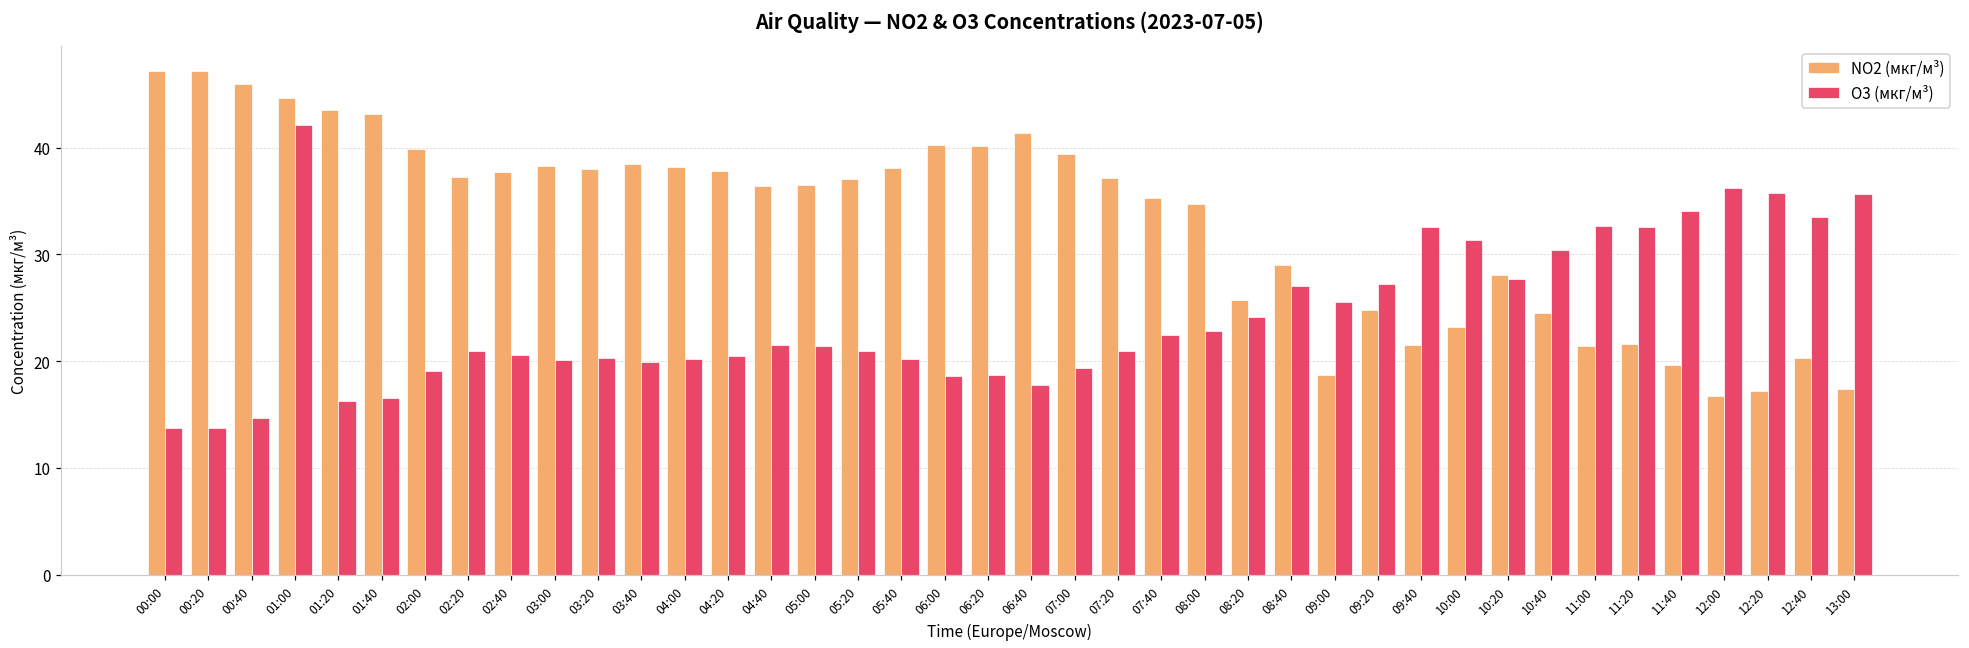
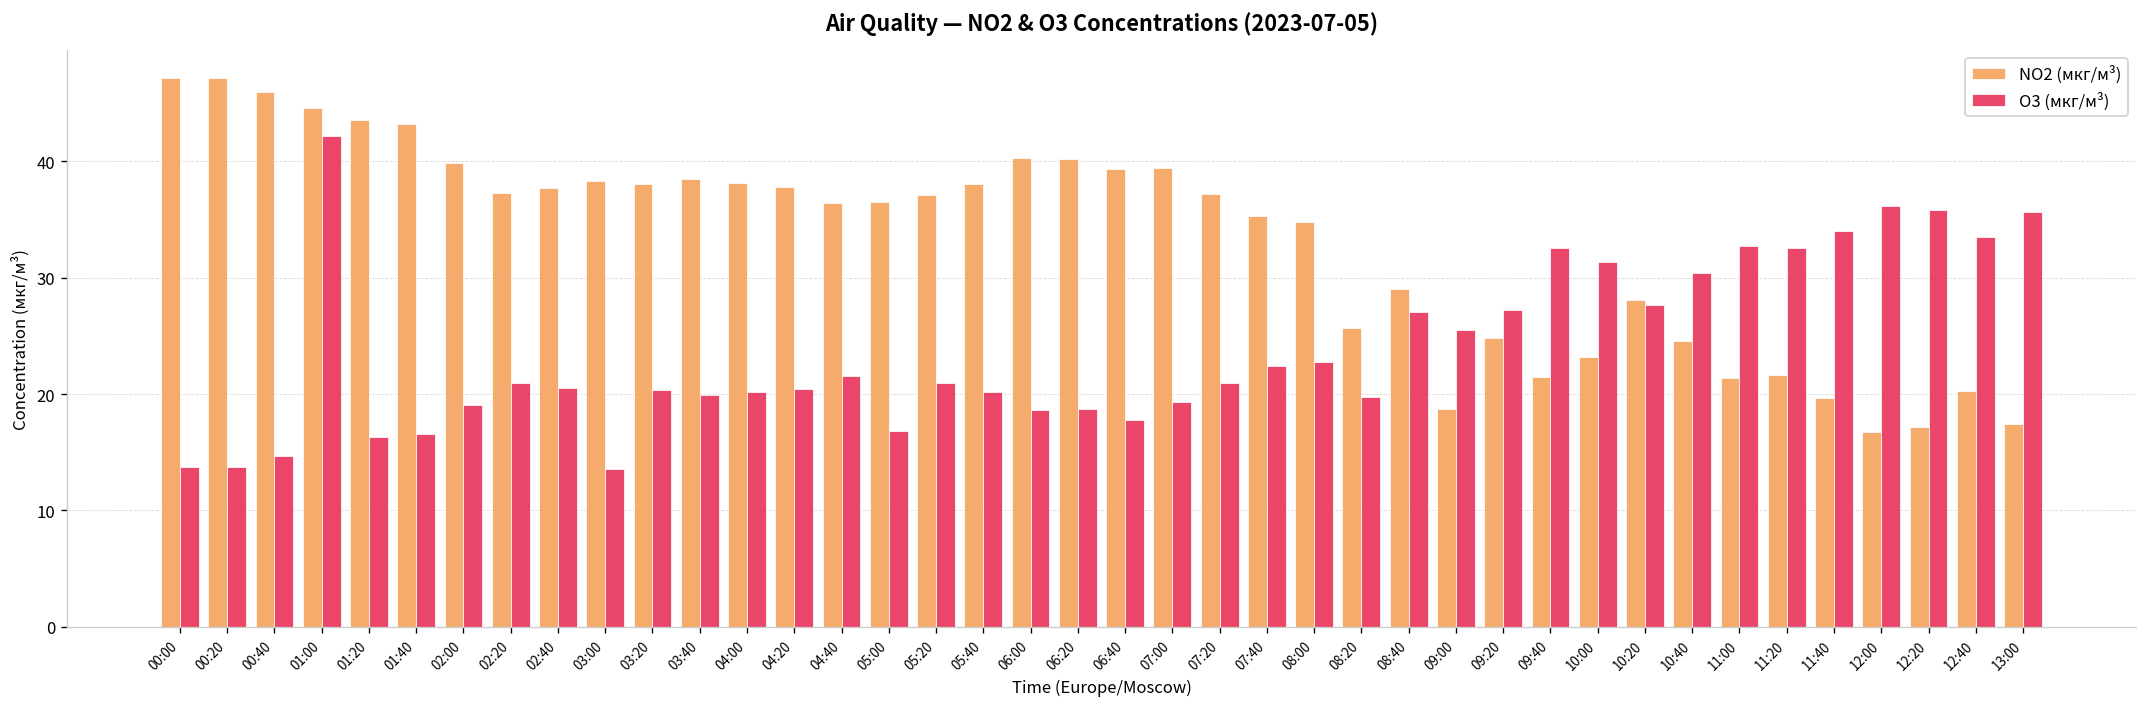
O3 (мкг/м³), 03:00: 20 -> 14
O3 (мкг/м³), 05:00: 21 -> 17
NO2 (мкг/м³), 06:40: 41 -> 39
O3 (мкг/м³), 08:20: 24 -> 20
